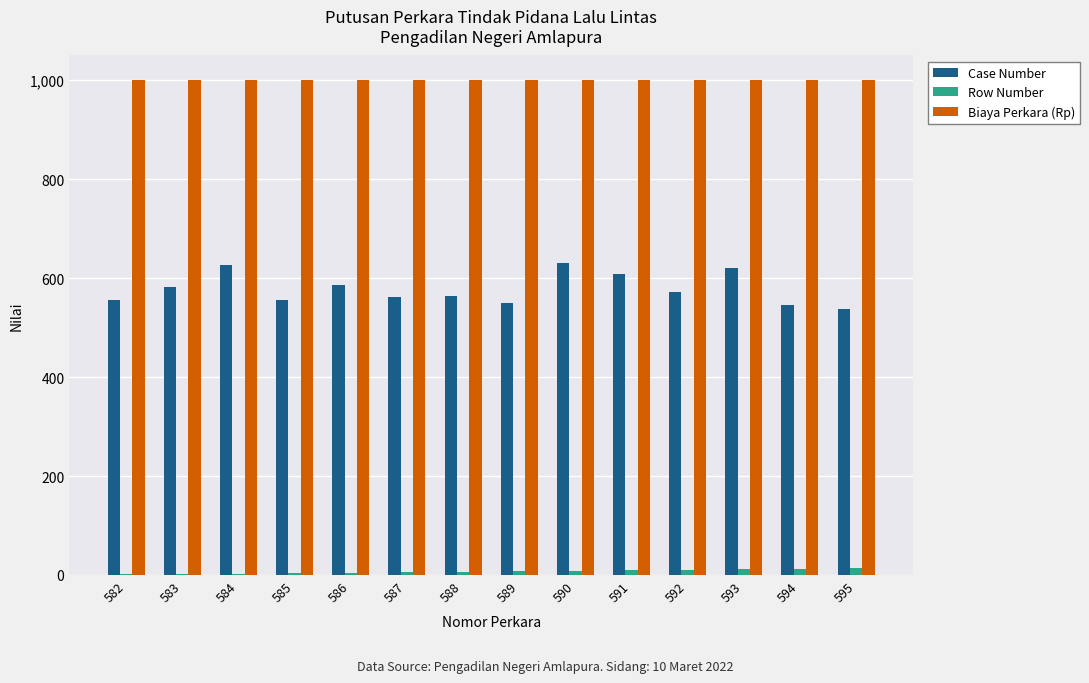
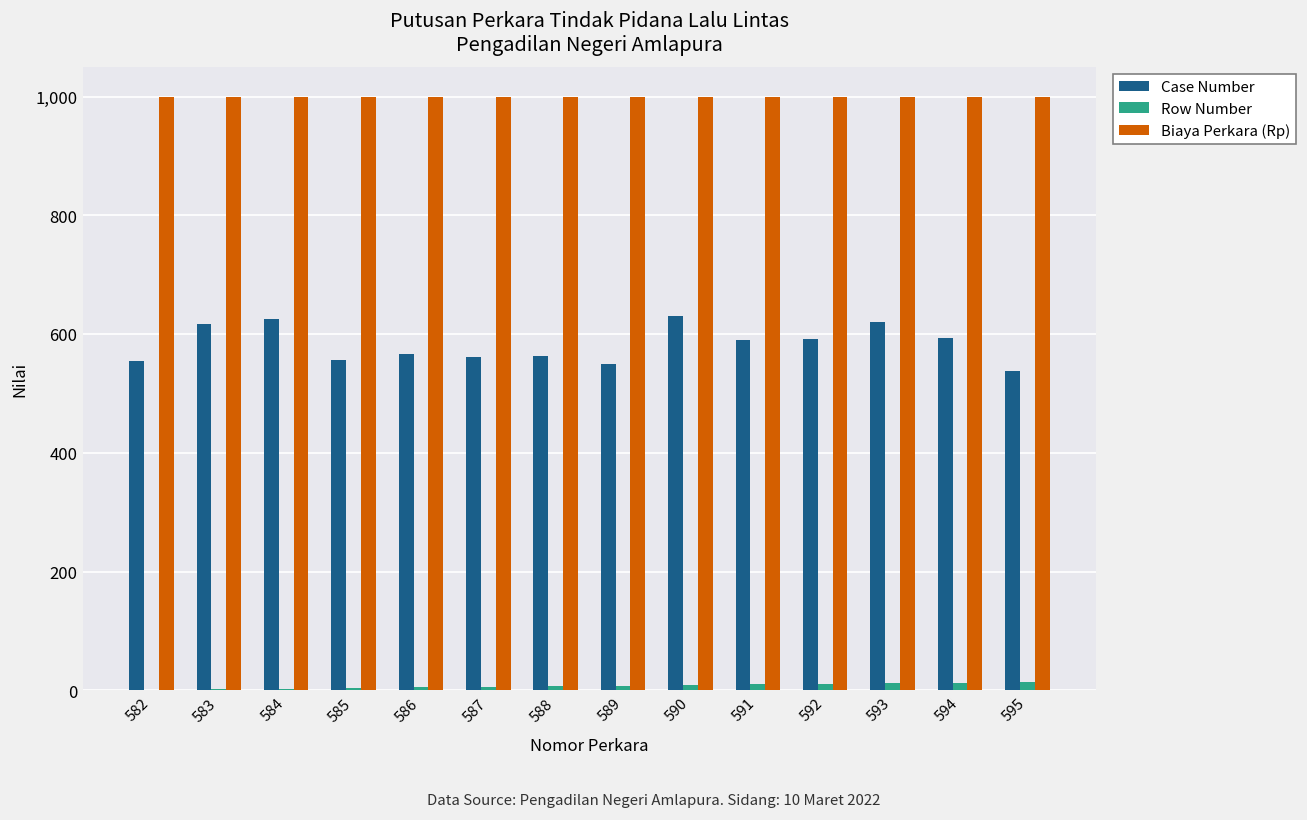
Case Number, 583: 580 -> 620
Case Number, 586: 590 -> 570
Case Number, 591: 610 -> 590
Case Number, 592: 570 -> 590
Case Number, 594: 550 -> 590
